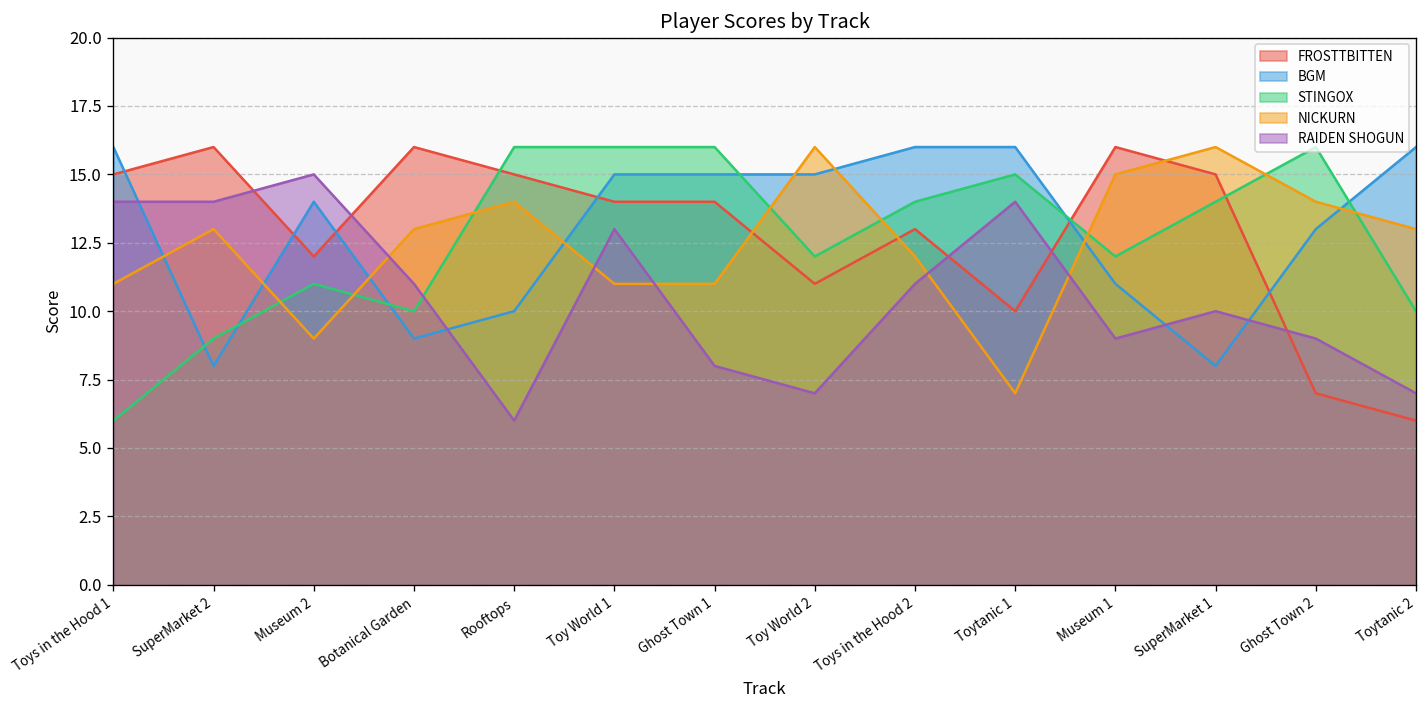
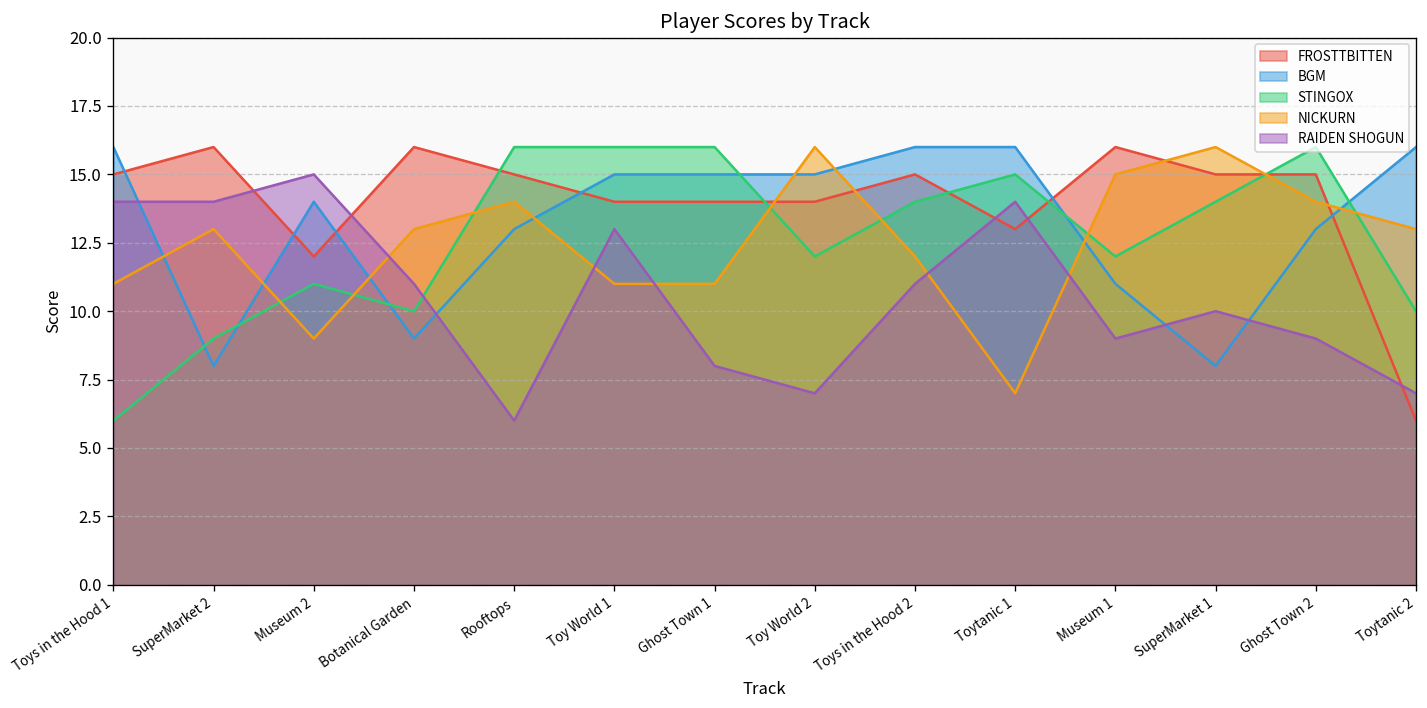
BGM, Rooftops: 10 -> 13
FROSTTBITTEN, Toy World 2: 11 -> 14
FROSTTBITTEN, Toys in the Hood 2: 13 -> 15
FROSTTBITTEN, Toytanic 1: 10 -> 13
FROSTTBITTEN, Ghost Town 2: 7 -> 15
